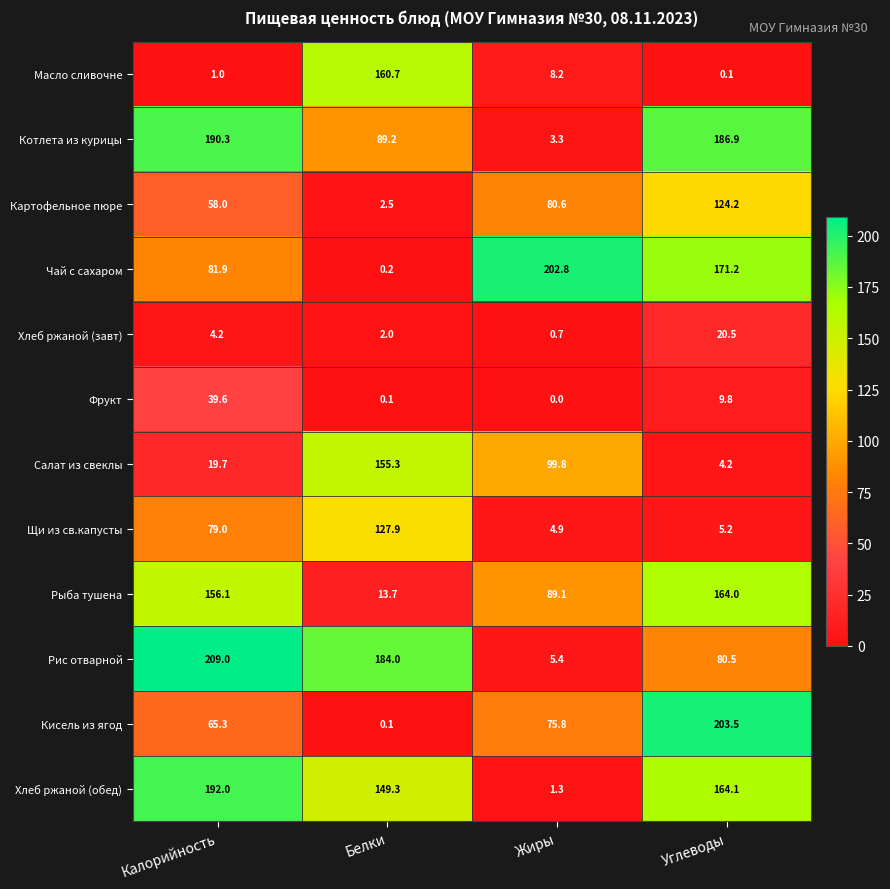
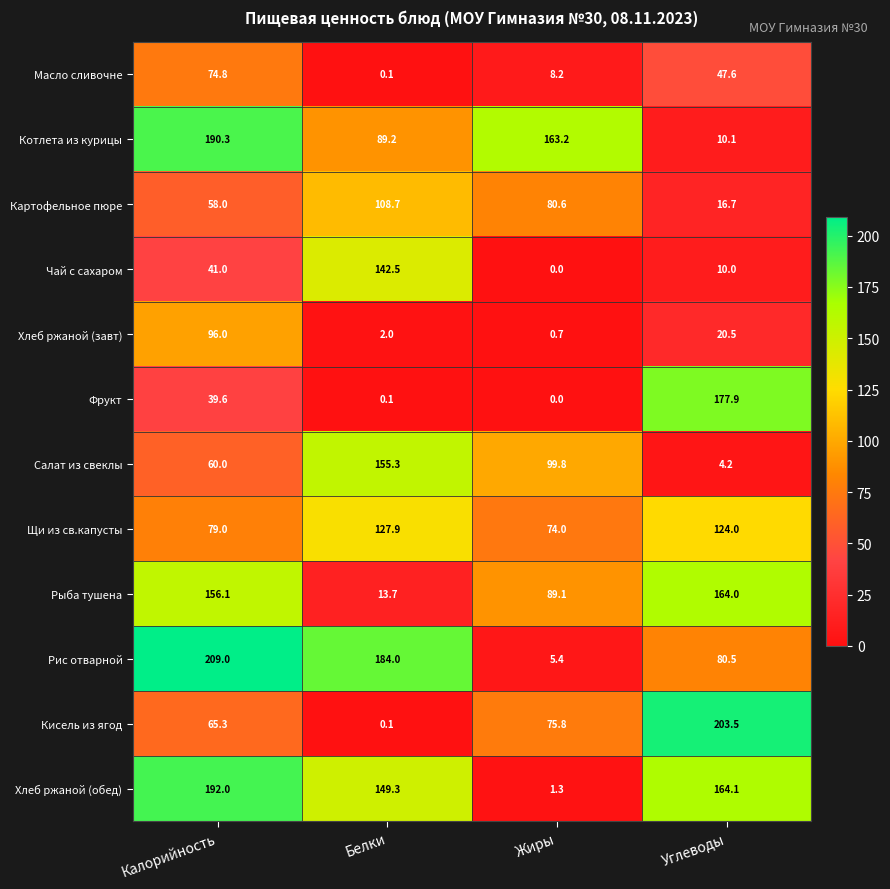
Масло сливочне, Калорийность: 1.0 -> 74.8
Масло сливочне, Белки: 160.7 -> 0.1
Масло сливочне, Углеводы: 0.1 -> 47.6
Котлета из курицы, Жиры: 3.3 -> 163.2
Котлета из курицы, Углеводы: 186.9 -> 10.1
Картофельное пюре, Белки: 2.5 -> 108.7
Картофельное пюре, Углеводы: 124.2 -> 16.7
Чай с сахаром, Калорийность: 81.9 -> 41.0
Чай с сахаром, Белки: 0.2 -> 142.5
Чай с сахаром, Жиры: 202.8 -> 0.0
Чай с сахаром, Углеводы: 171.2 -> 10.0
Хлеб ржаной (завт), Калорийность: 4.2 -> 96.0
Фрукт, Углеводы: 9.8 -> 177.9
Салат из свеклы, Калорийность: 19.7 -> 60.0
Щи из св.капусты, Жиры: 4.9 -> 74.0
Щи из св.капусты, Углеводы: 5.2 -> 124.0
